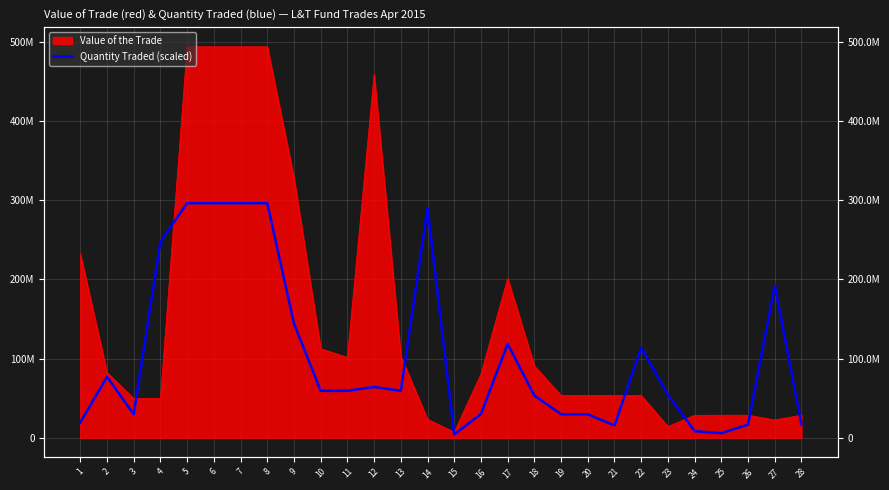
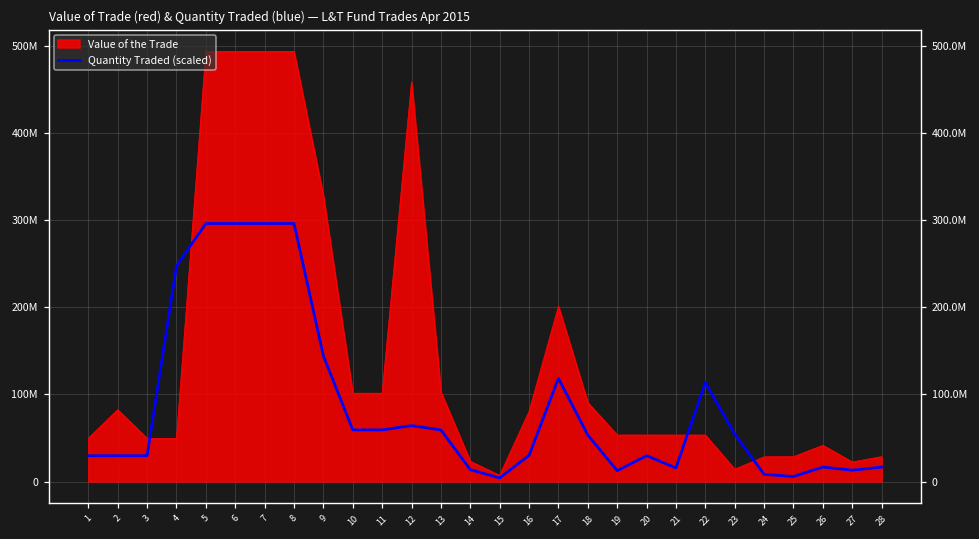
Value of the Trade, 1: 230000000 -> 50000000
Quantity Traded (scaled), 1: 20000000 -> 30000000
Quantity Traded (scaled), 2: 80000000 -> 30000000
Value of the Trade, 10: 110000000 -> 100000000
Quantity Traded (scaled), 14: 290000000 -> 10000000
Quantity Traded (scaled), 19: 30000000 -> 10000000
Value of the Trade, 26: 30000000 -> 40000000
Quantity Traded (scaled), 27: 190000000 -> 10000000
